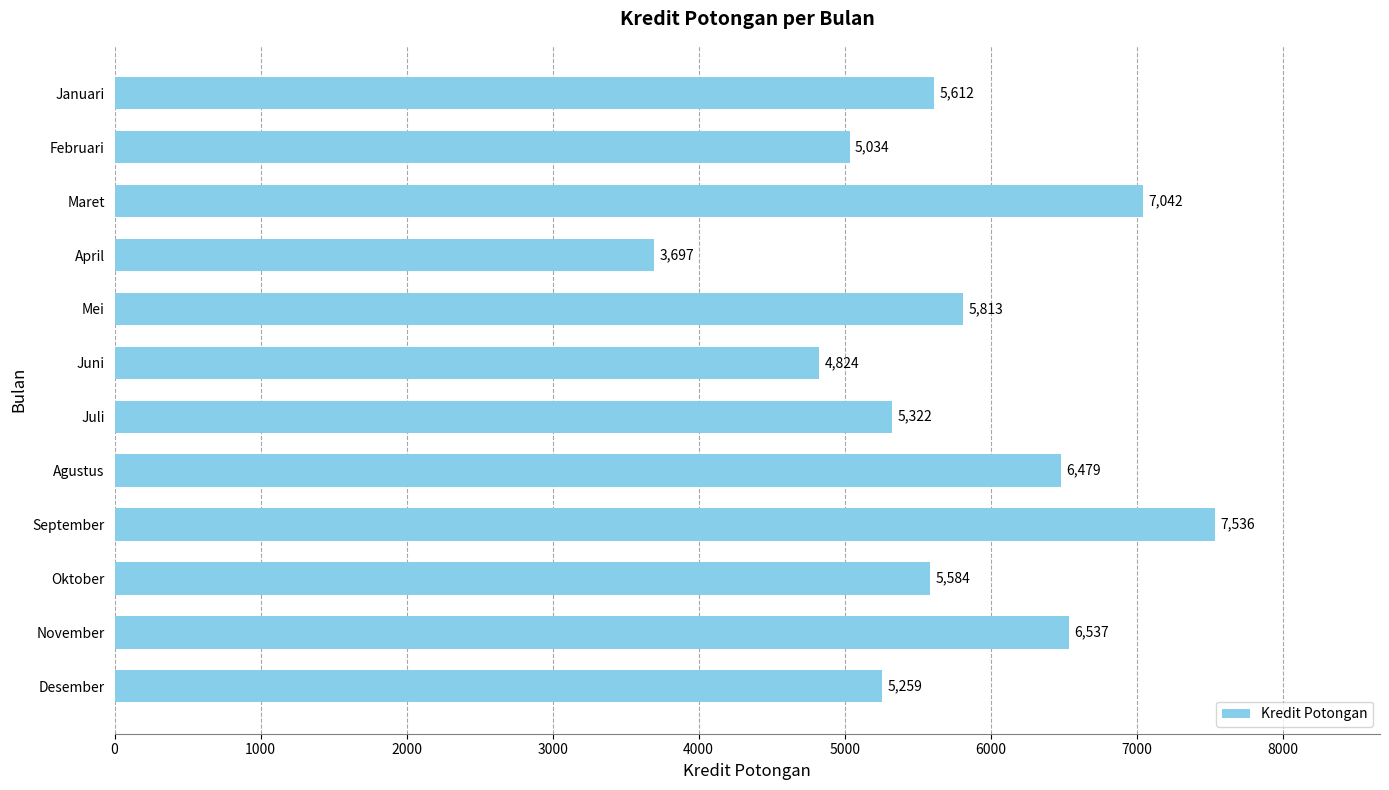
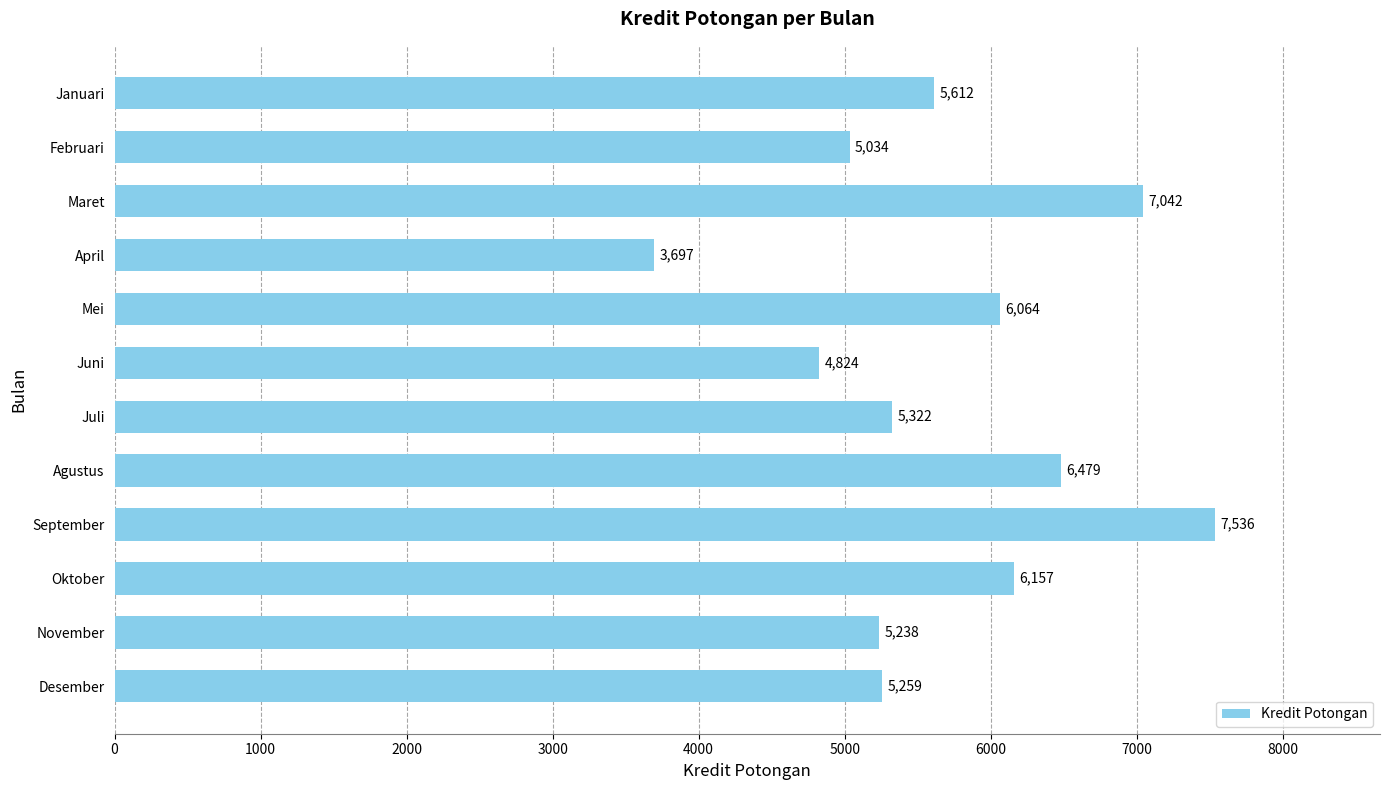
Mei: 5,813 -> 6,064
Oktober: 5,584 -> 6,157
November: 6,537 -> 5,238
